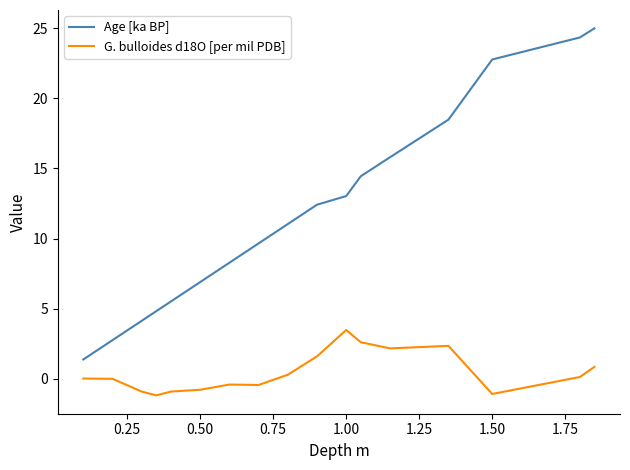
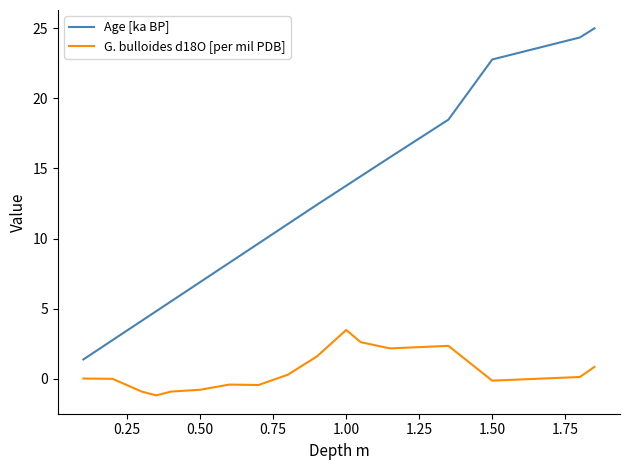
Age [ka BP], 1.00: 13.0 -> 13.8
G. bulloides d18O [per mil PDB], 1.50: -1.1 -> -0.1
